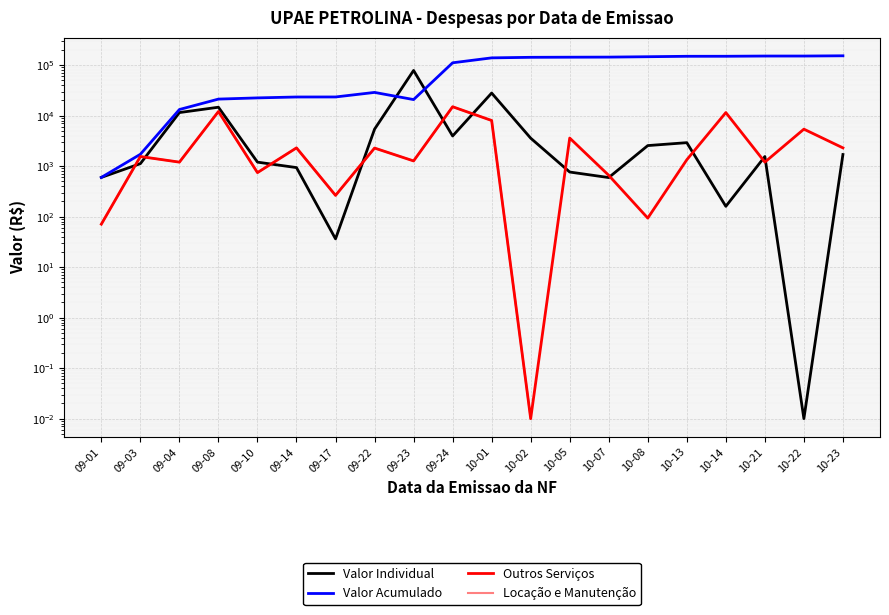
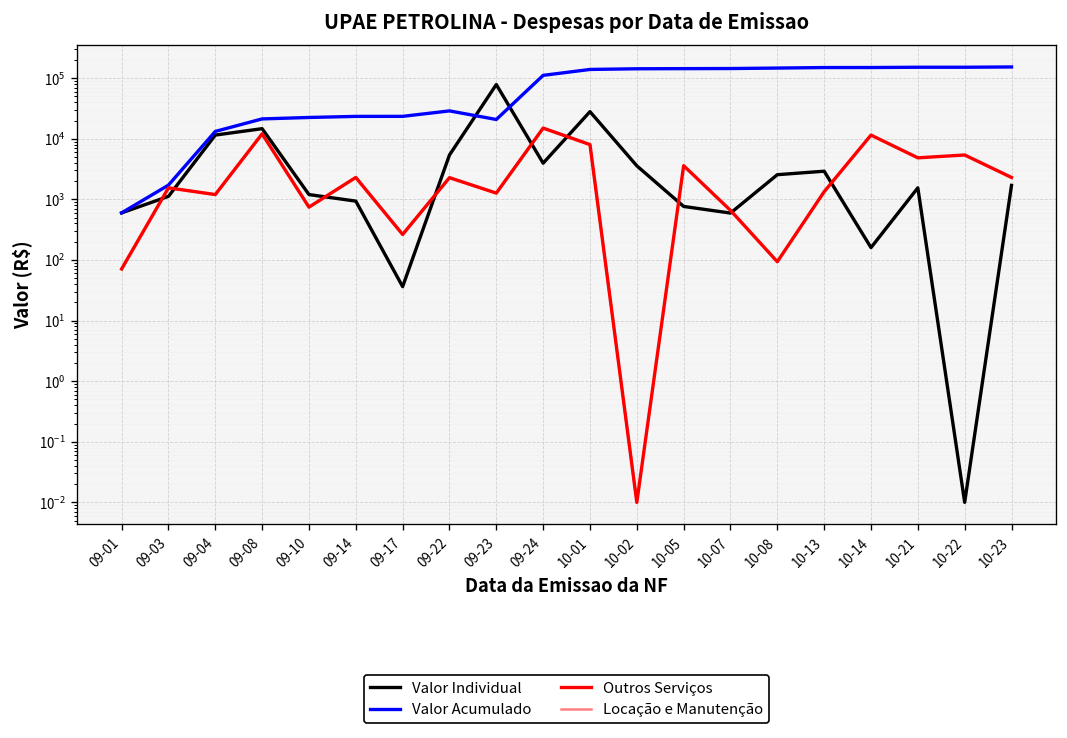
Outros Serviços, 10-21: 1200 -> 5000
